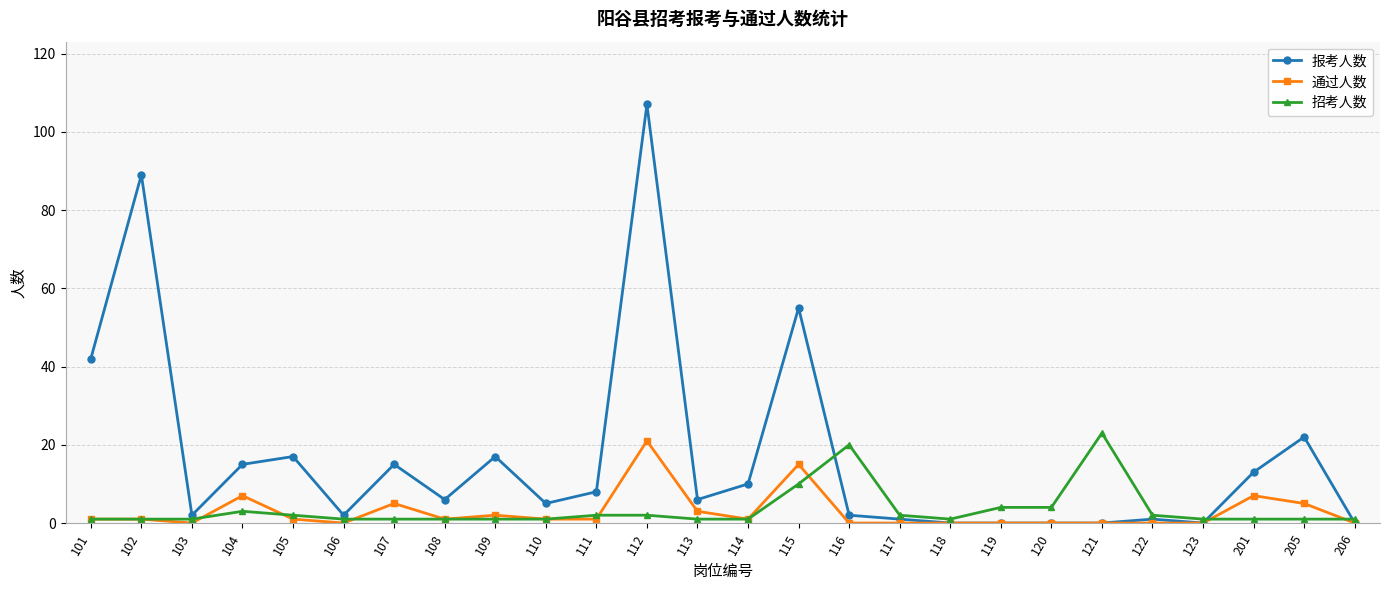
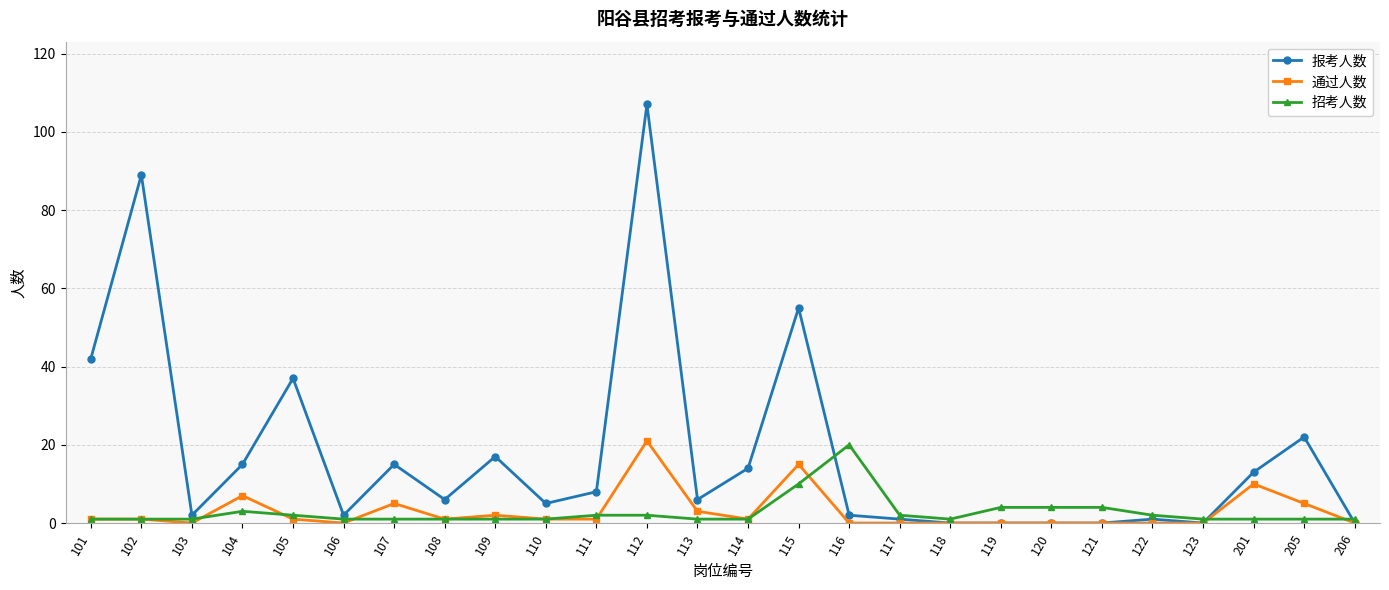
报考人数, 105: 17 -> 37
报考人数, 114: 10 -> 14
招考人数, 121: 23 -> 4
通过人数, 201: 7 -> 10
